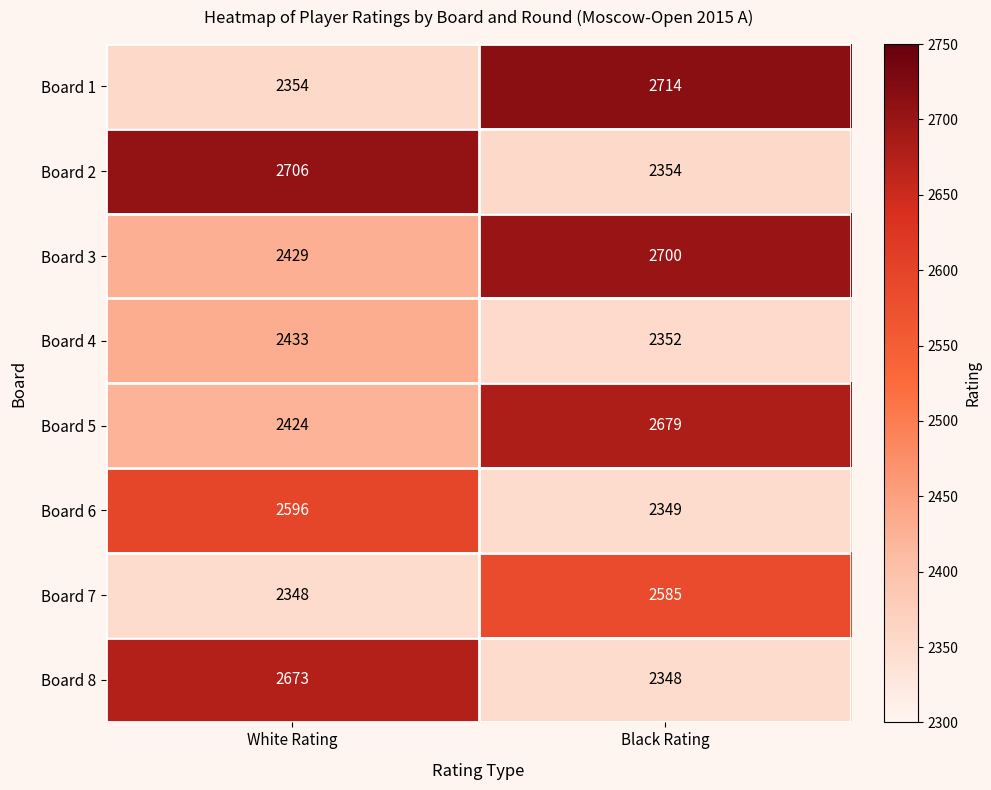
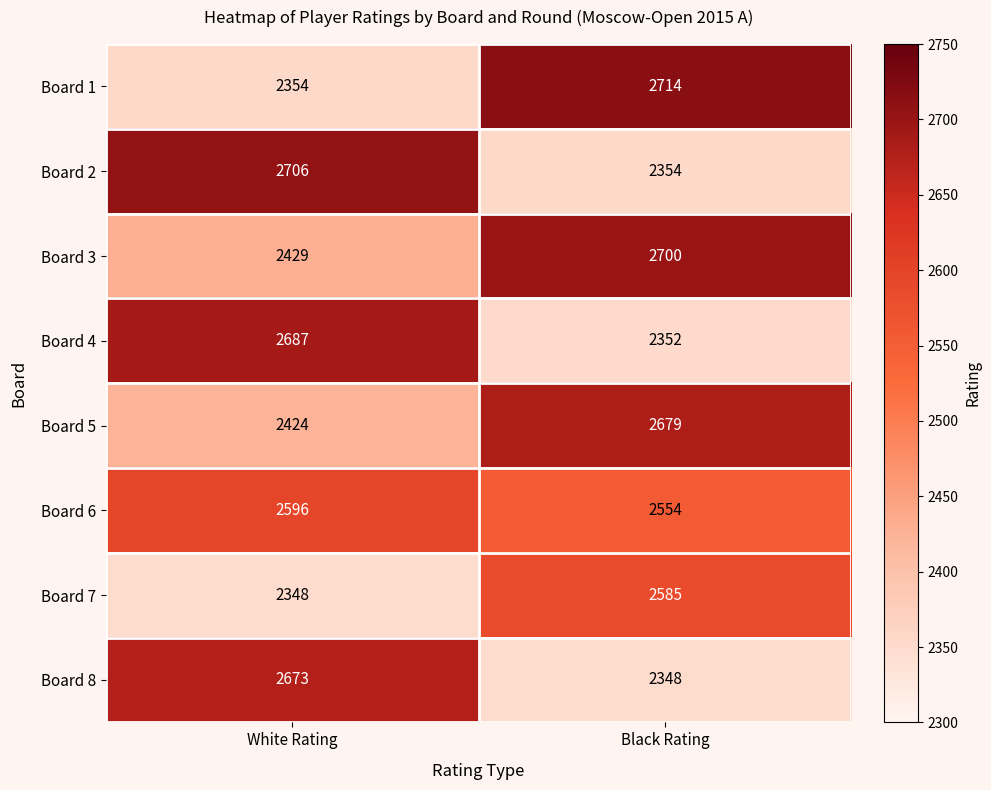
Board 4, White Rating: 2433 -> 2687
Board 6, Black Rating: 2349 -> 2554
